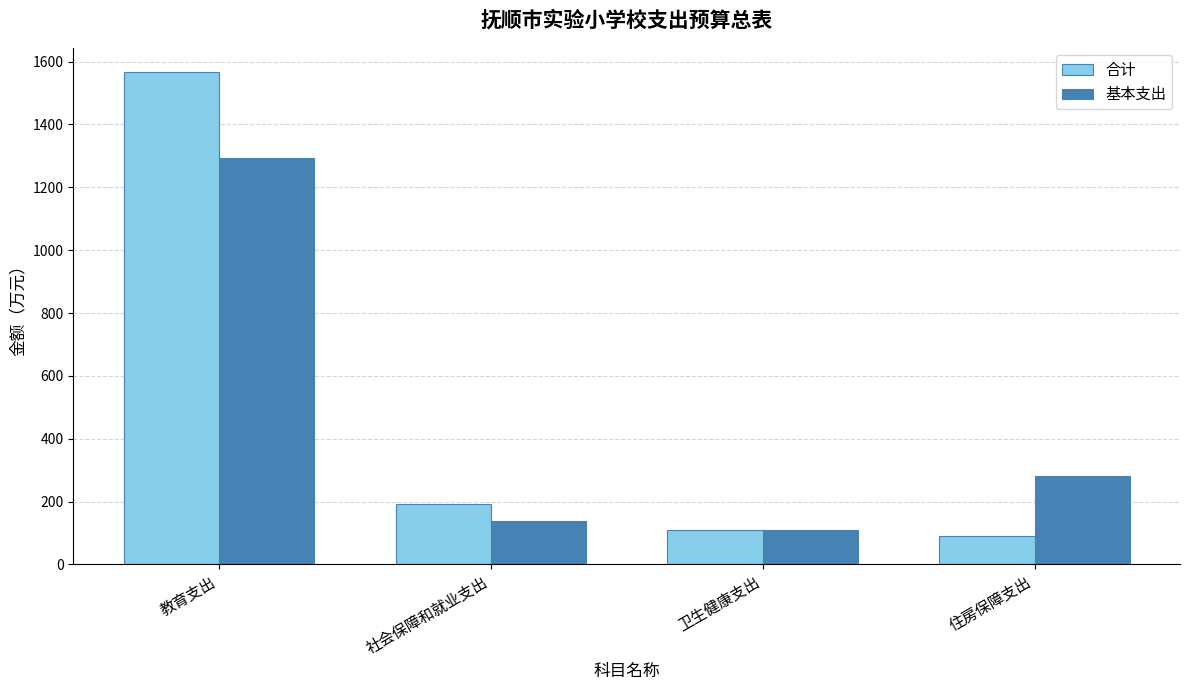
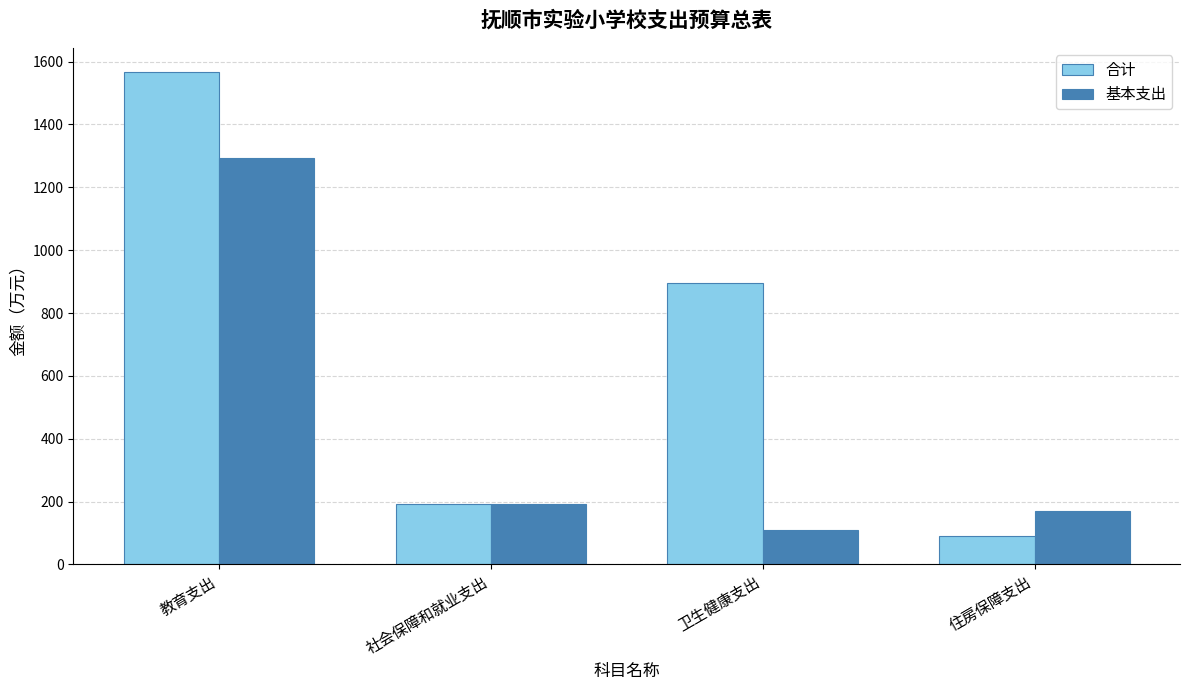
基本支出, 社会保障和就业支出: 140 -> 190
合计, 卫生健康支出: 110 -> 900
基本支出, 住房保障支出: 280 -> 170
